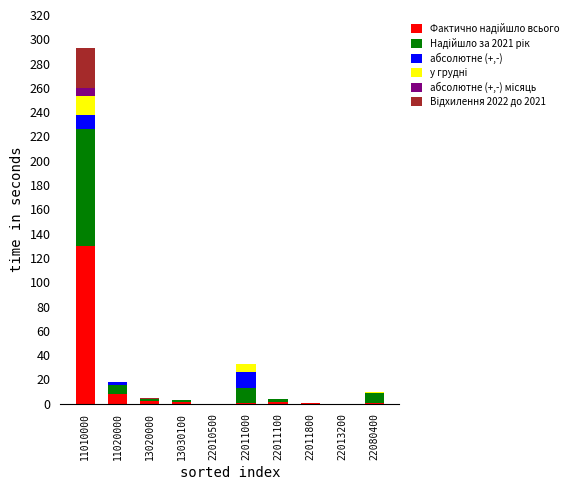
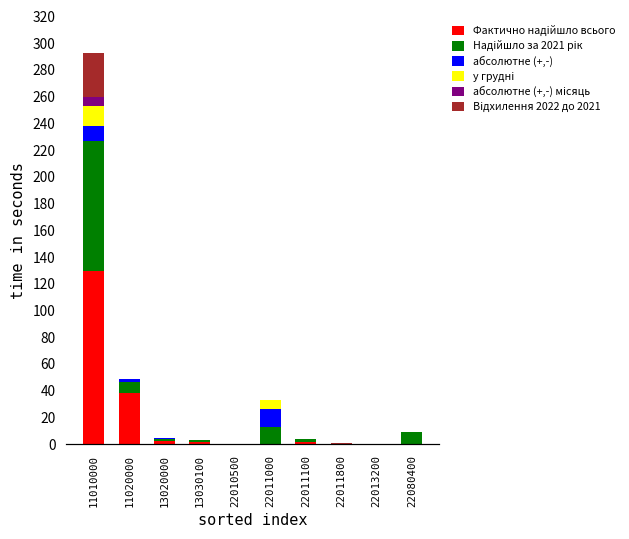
Фактично надійшло всього, 11020000: 8 -> 38
